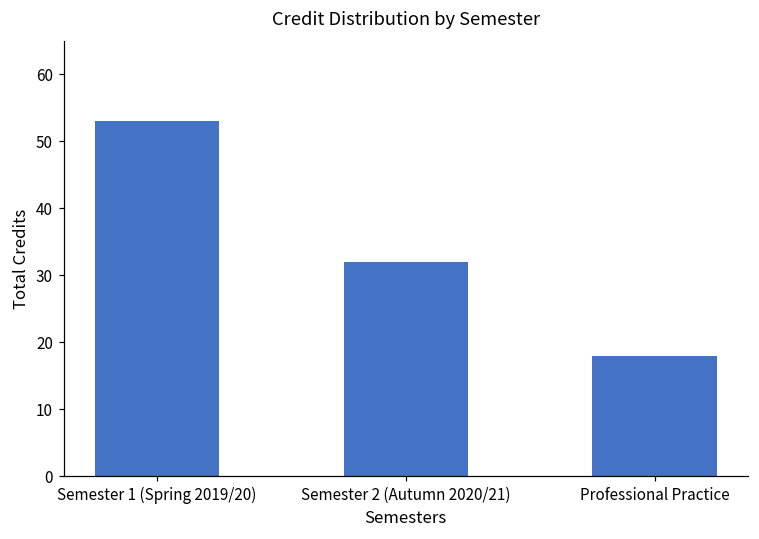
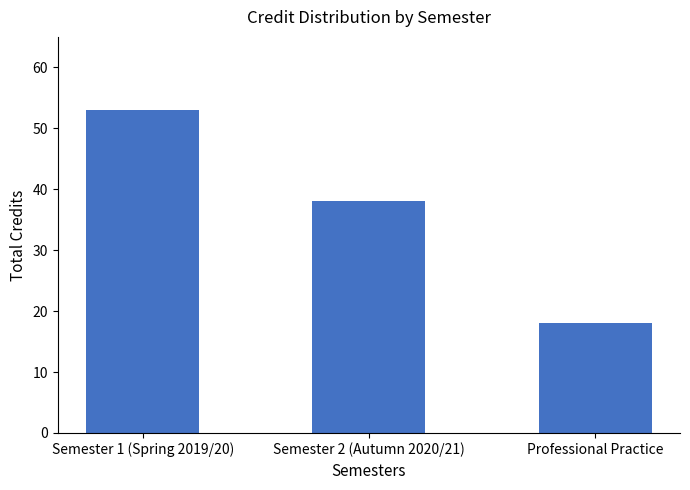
Semester 2 (Autumn 2020/21): 32 -> 38
